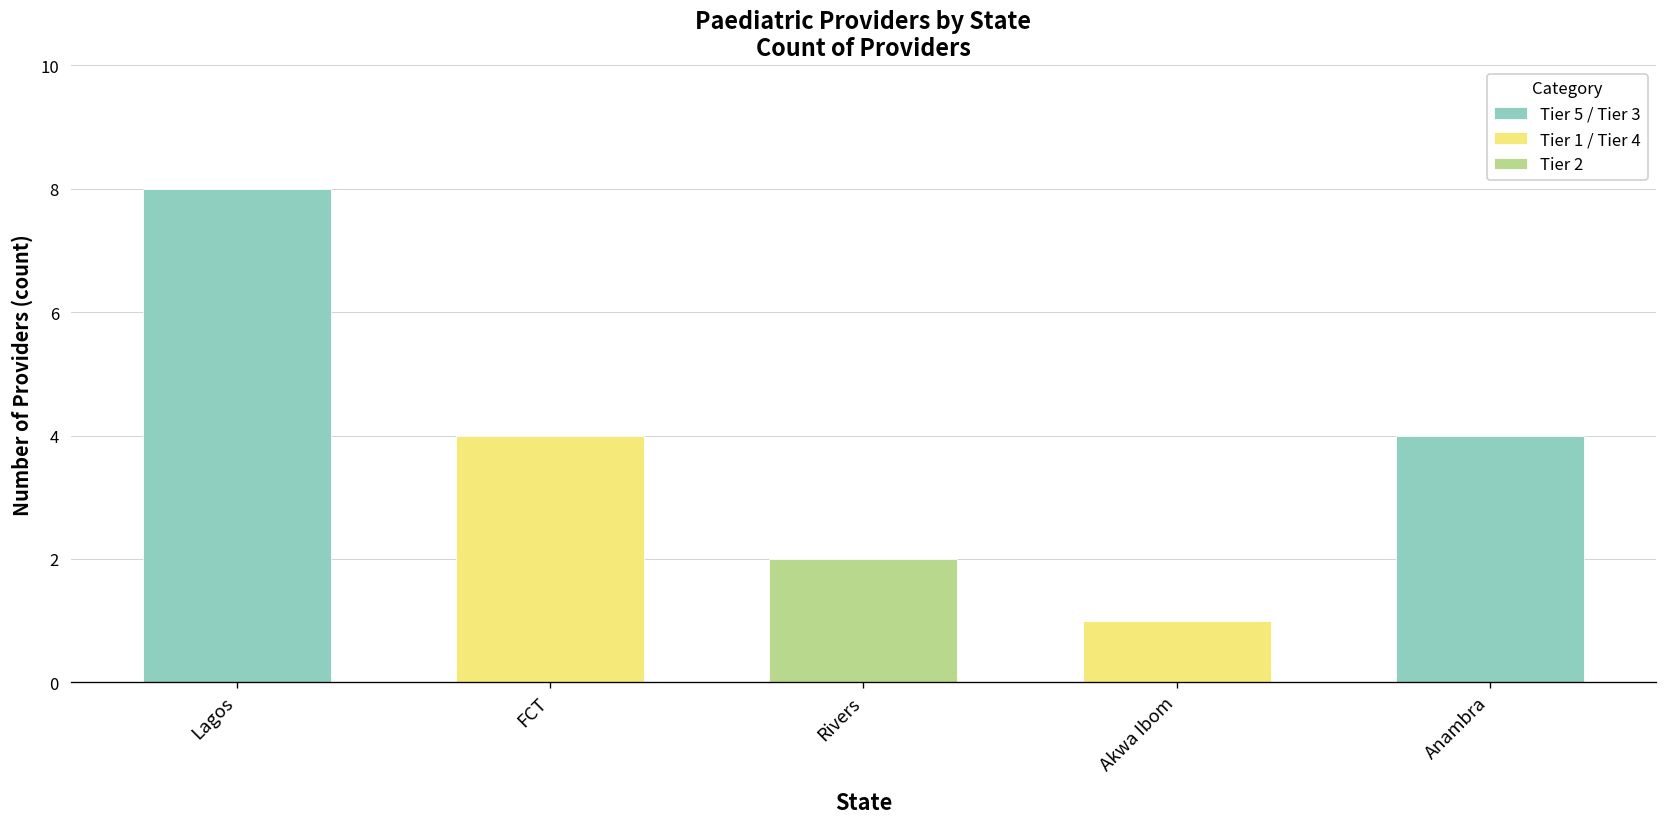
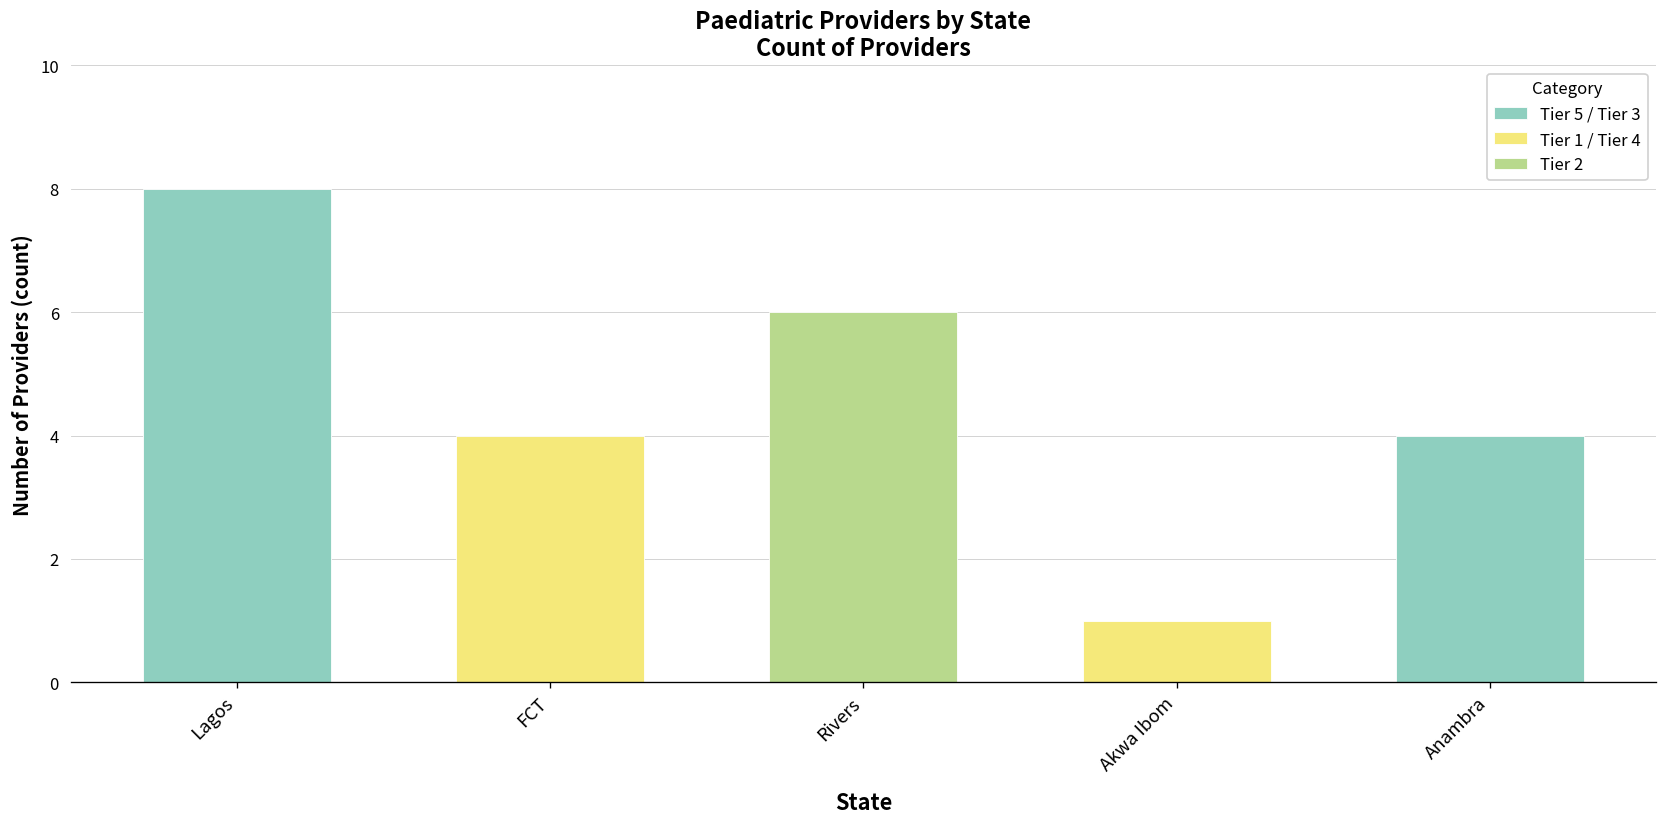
Rivers: 2 -> 6
